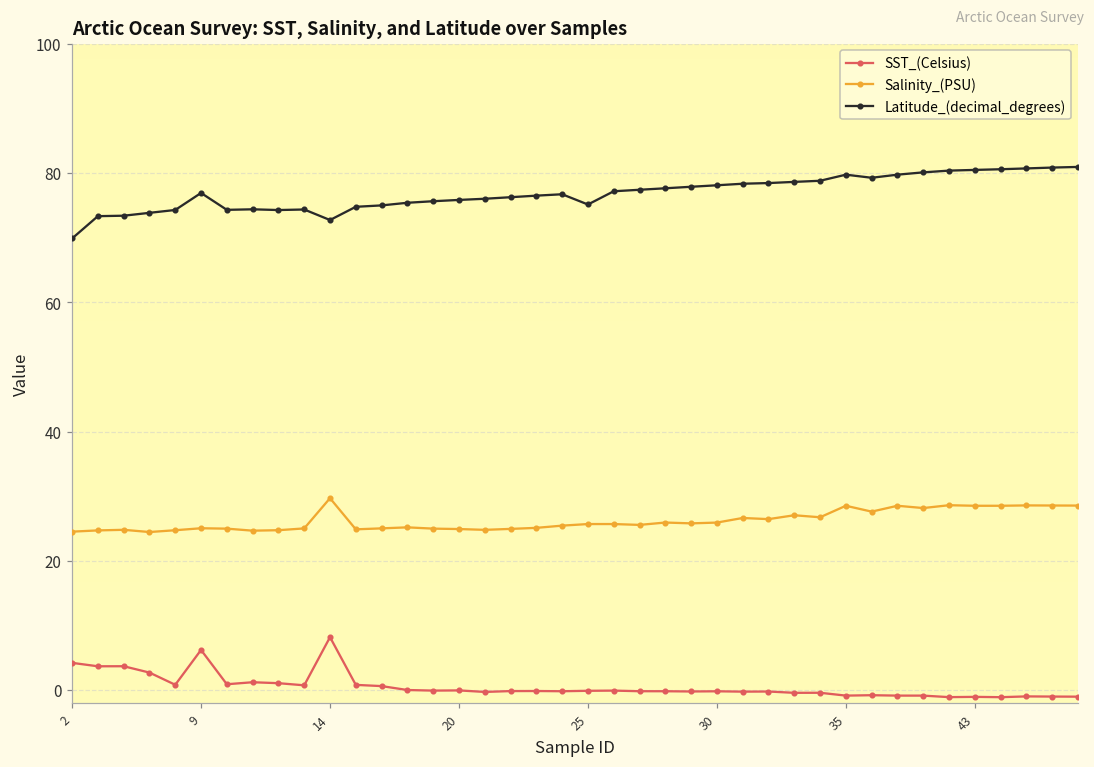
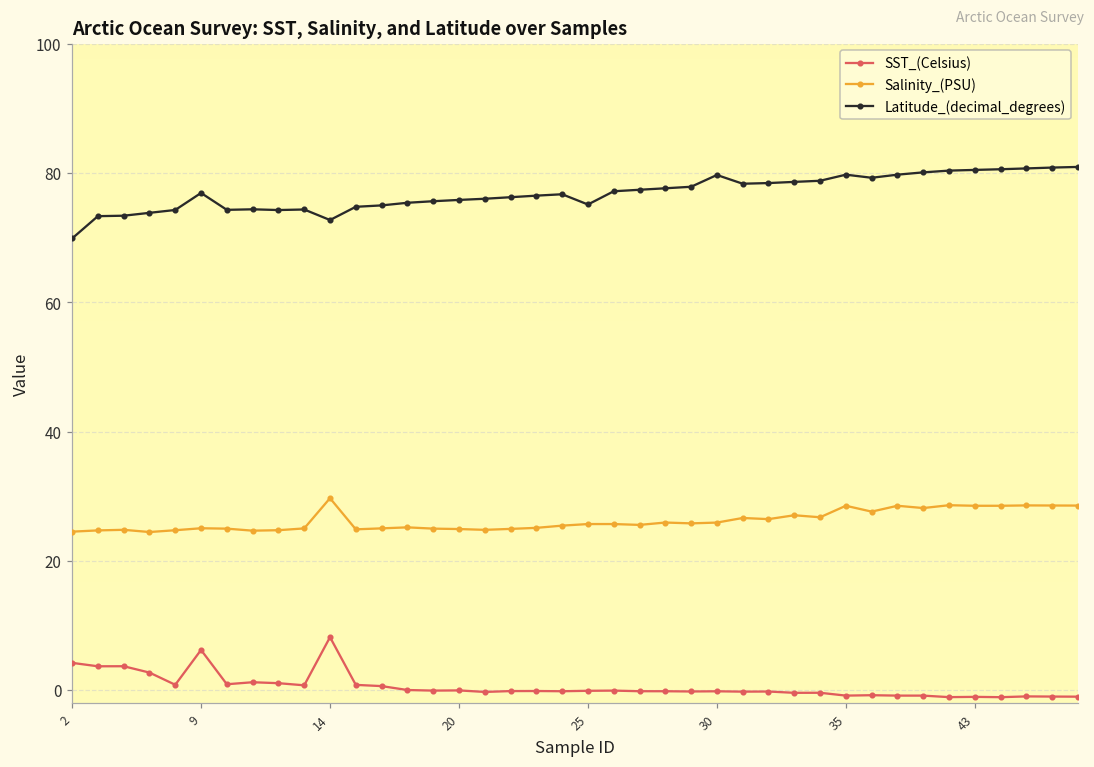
Latitude_(decimal_degrees), 30: 78 -> 80
